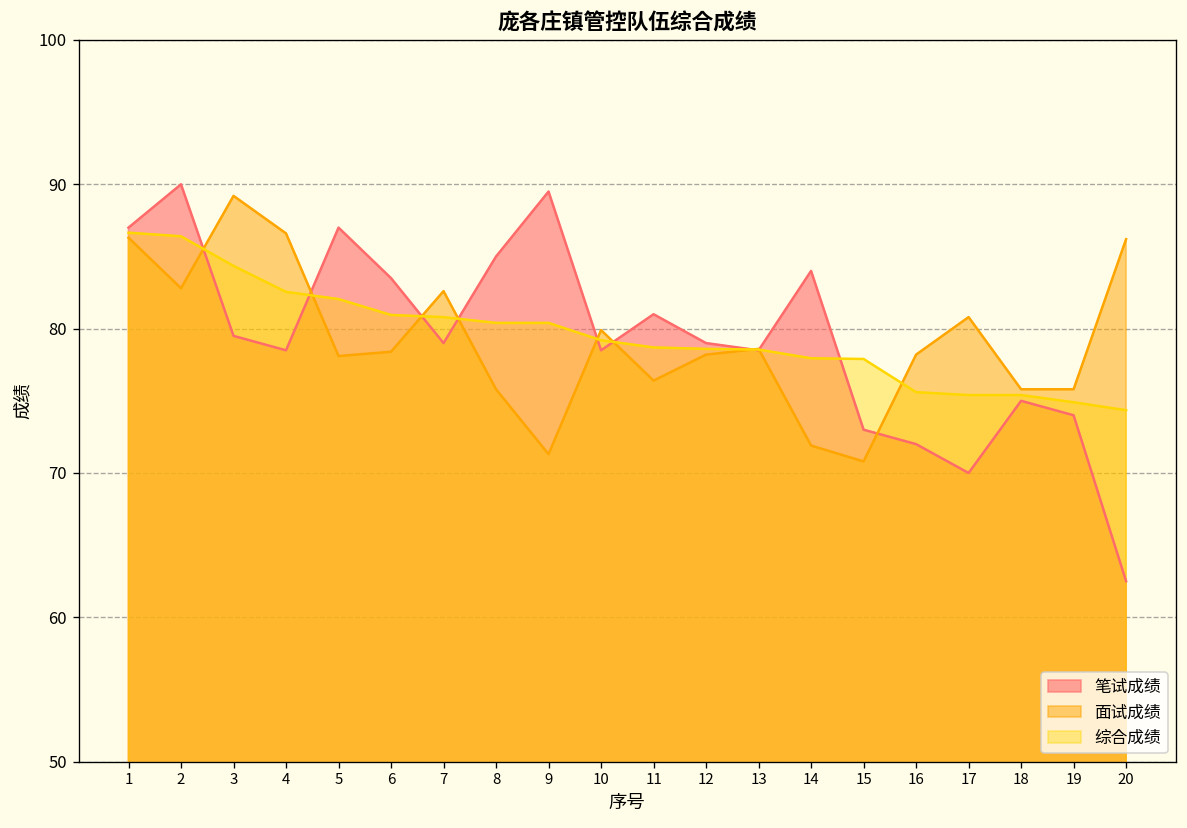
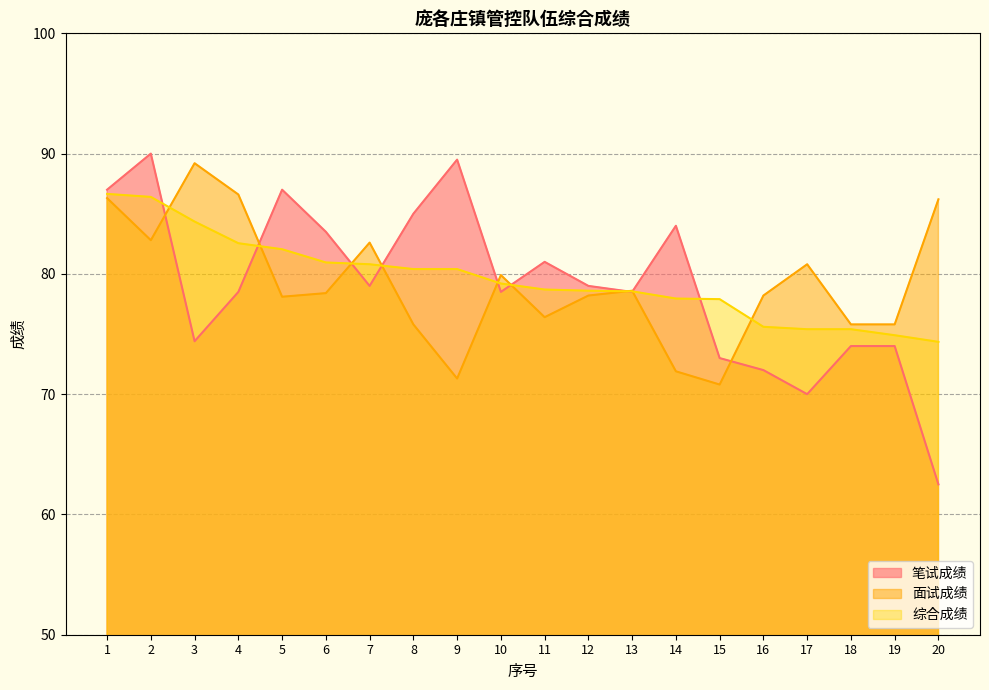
笔试成绩, 3: 79.5 -> 74.4
笔试成绩, 18: 75 -> 74
